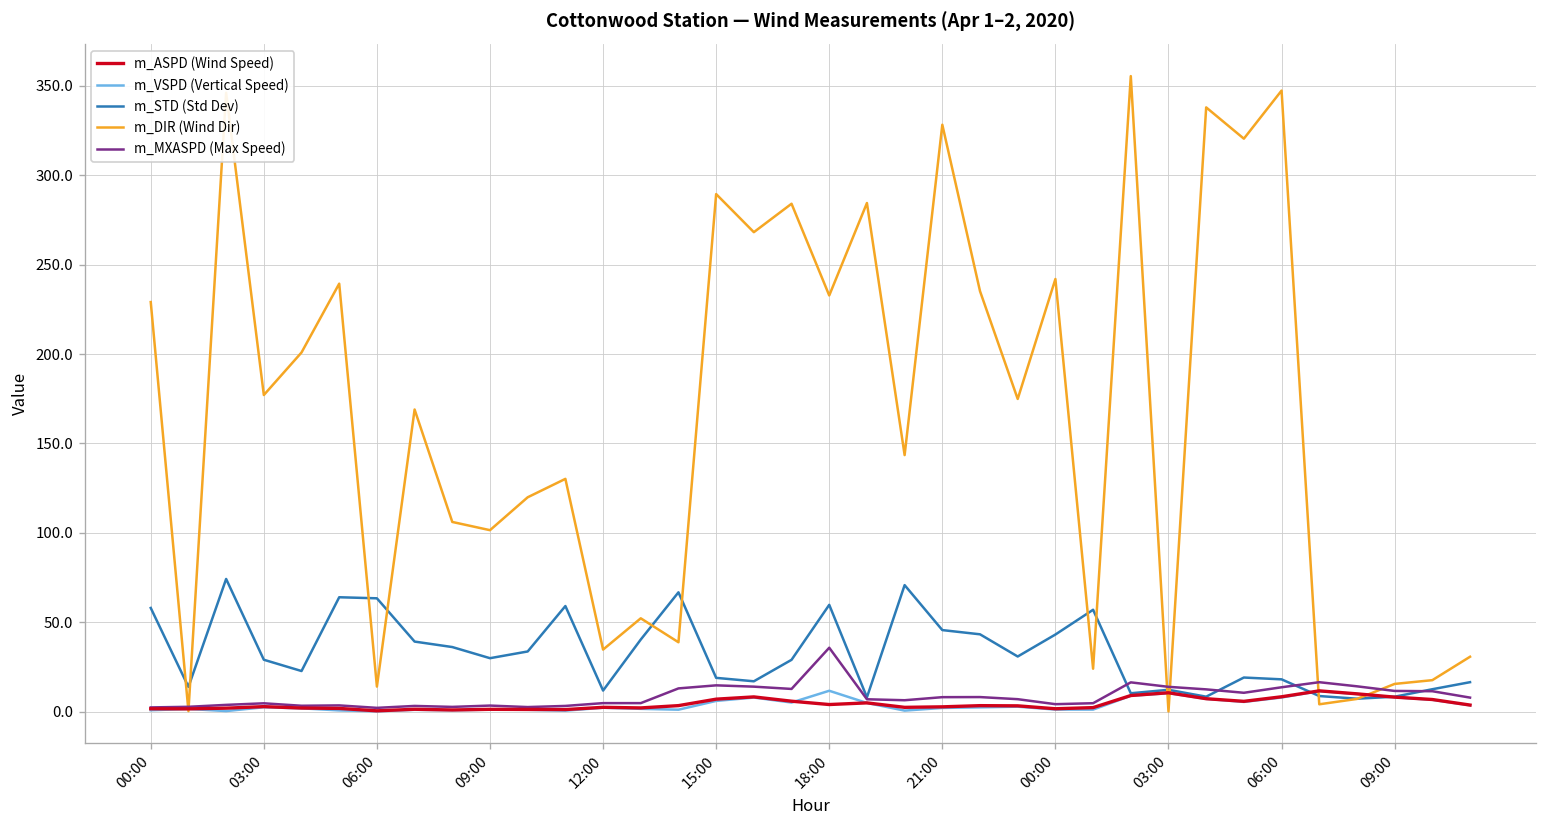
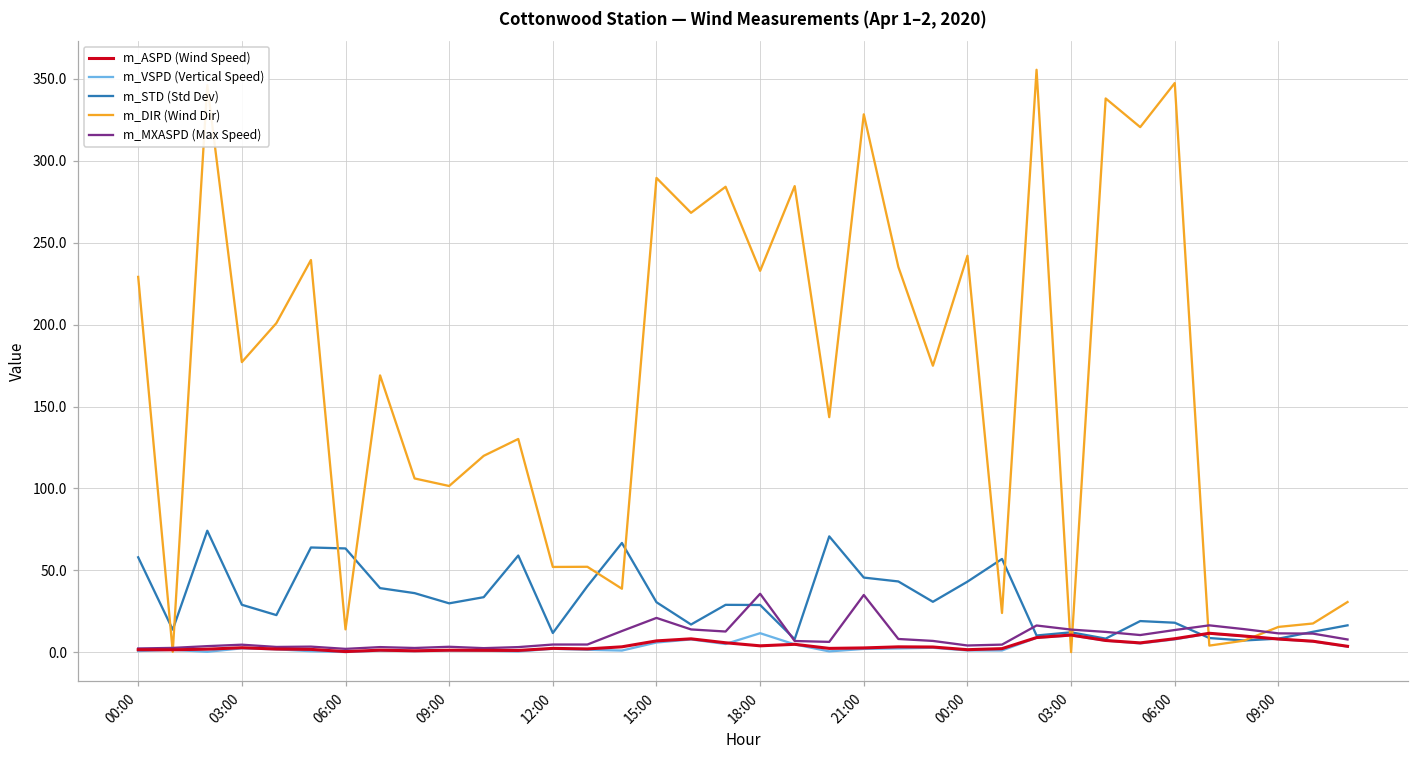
m_DIR (Wind Dir), 12:00: 35 -> 52
m_STD (Std Dev), 15:00: 19 -> 31
m_MXASPD (Max Speed), 15:00: 15 -> 21
m_STD (Std Dev), 18:00: 60 -> 29
m_MXASPD (Max Speed), 21:00: 8 -> 35
